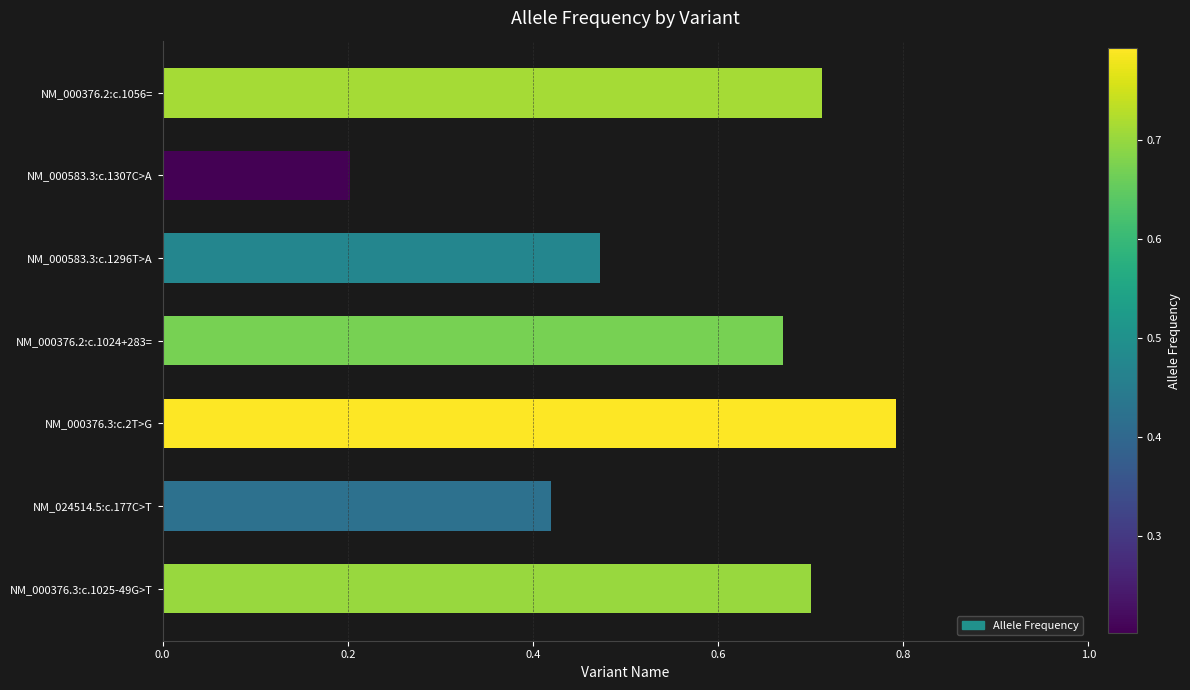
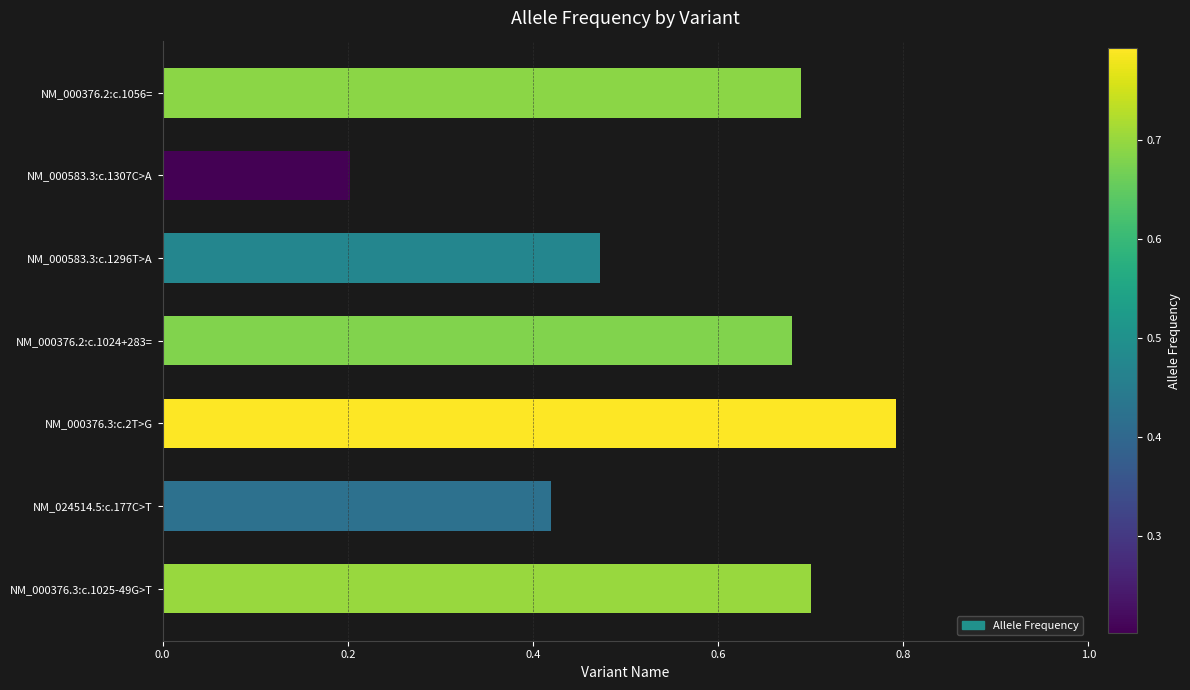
NM_000376.2:c.1056=: 0.71 -> 0.69
NM_000376.2:c.1024+283=: 0.67 -> 0.68
